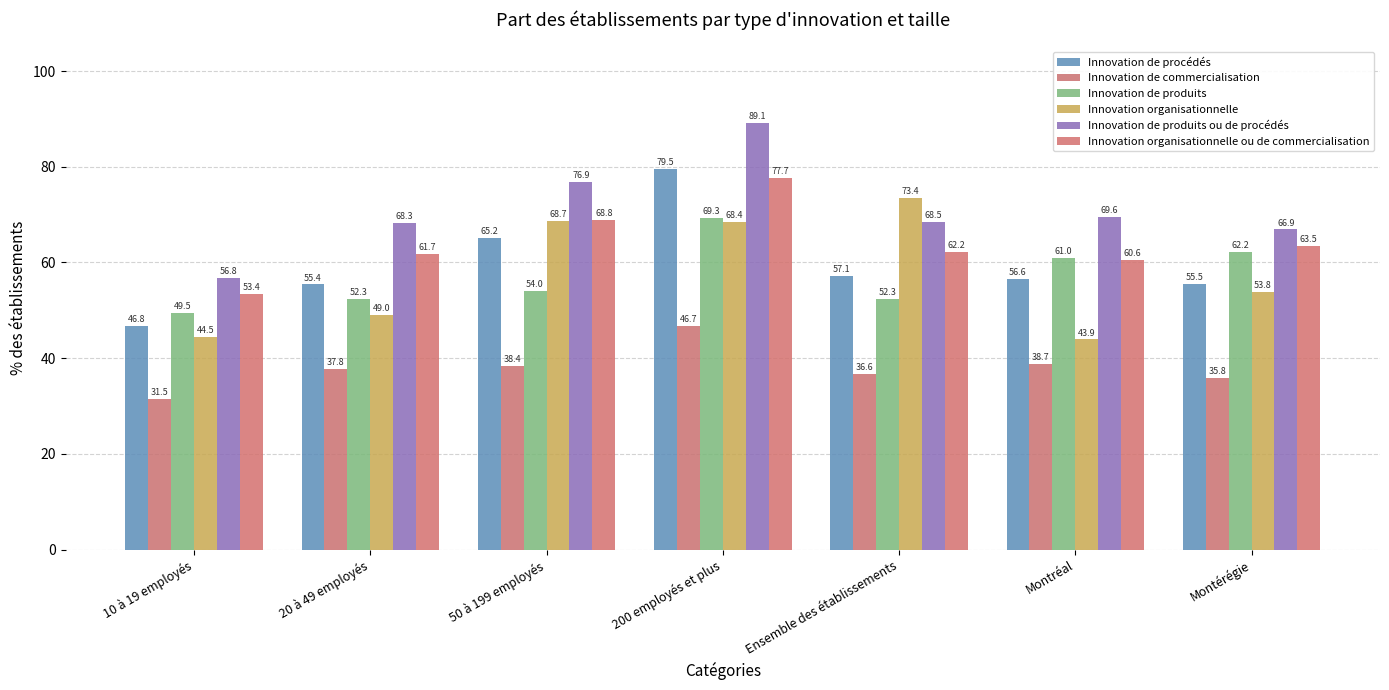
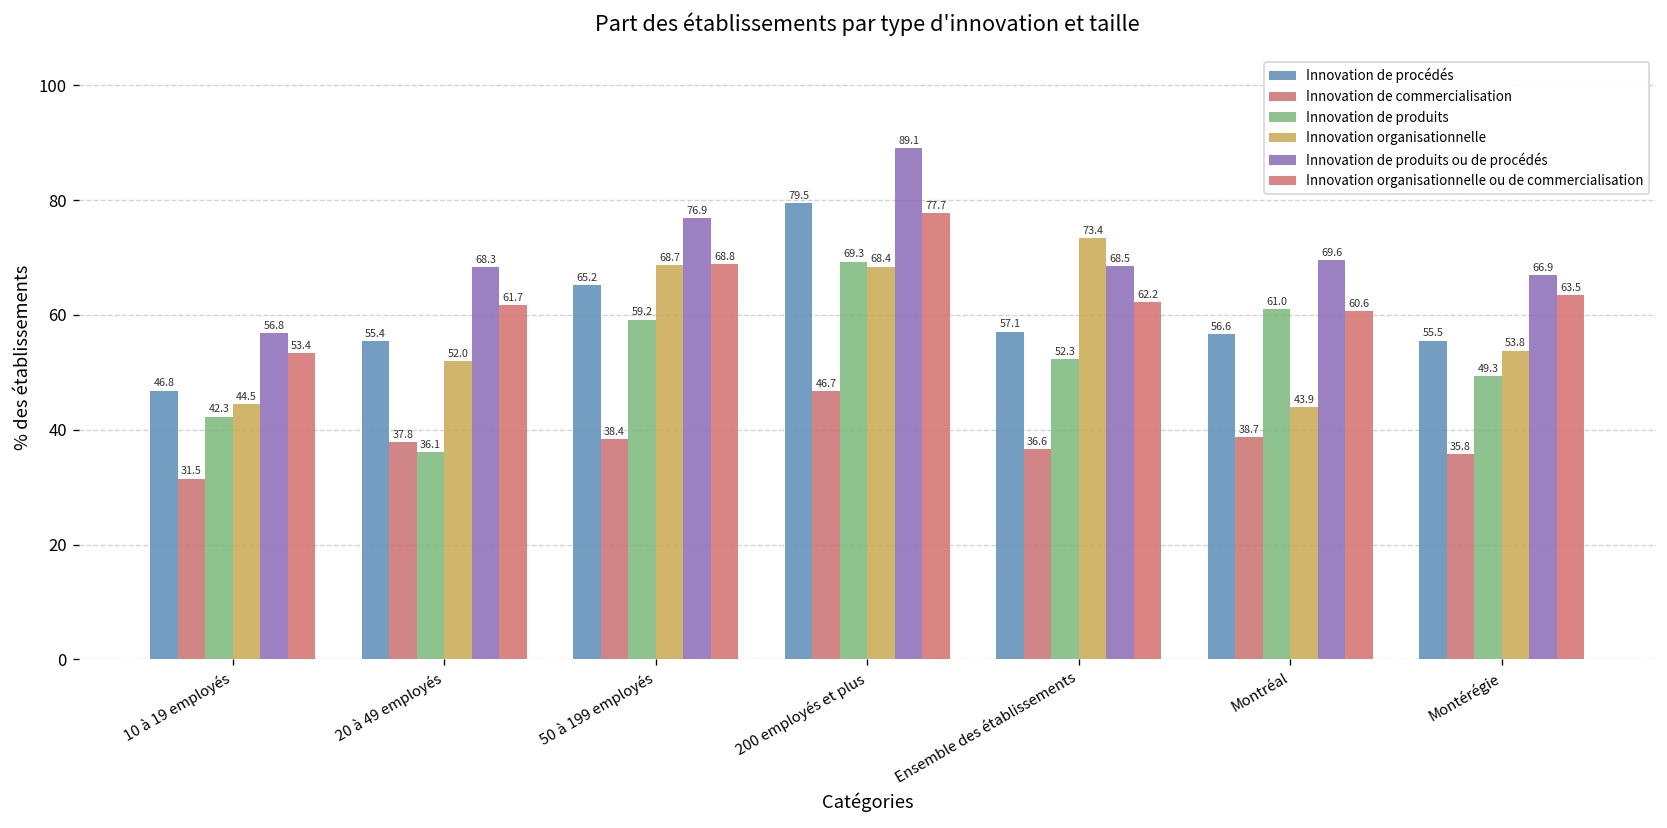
Innovation de produits, 10 à 19 employés: 49.5 -> 42.3
Innovation de produits, 20 à 49 employés: 52.3 -> 36.1
Innovation organisationnelle, 20 à 49 employés: 49.0 -> 52.0
Innovation de produits, 50 à 199 employés: 54.0 -> 59.2
Innovation de produits, Montérégie: 62.2 -> 49.3
